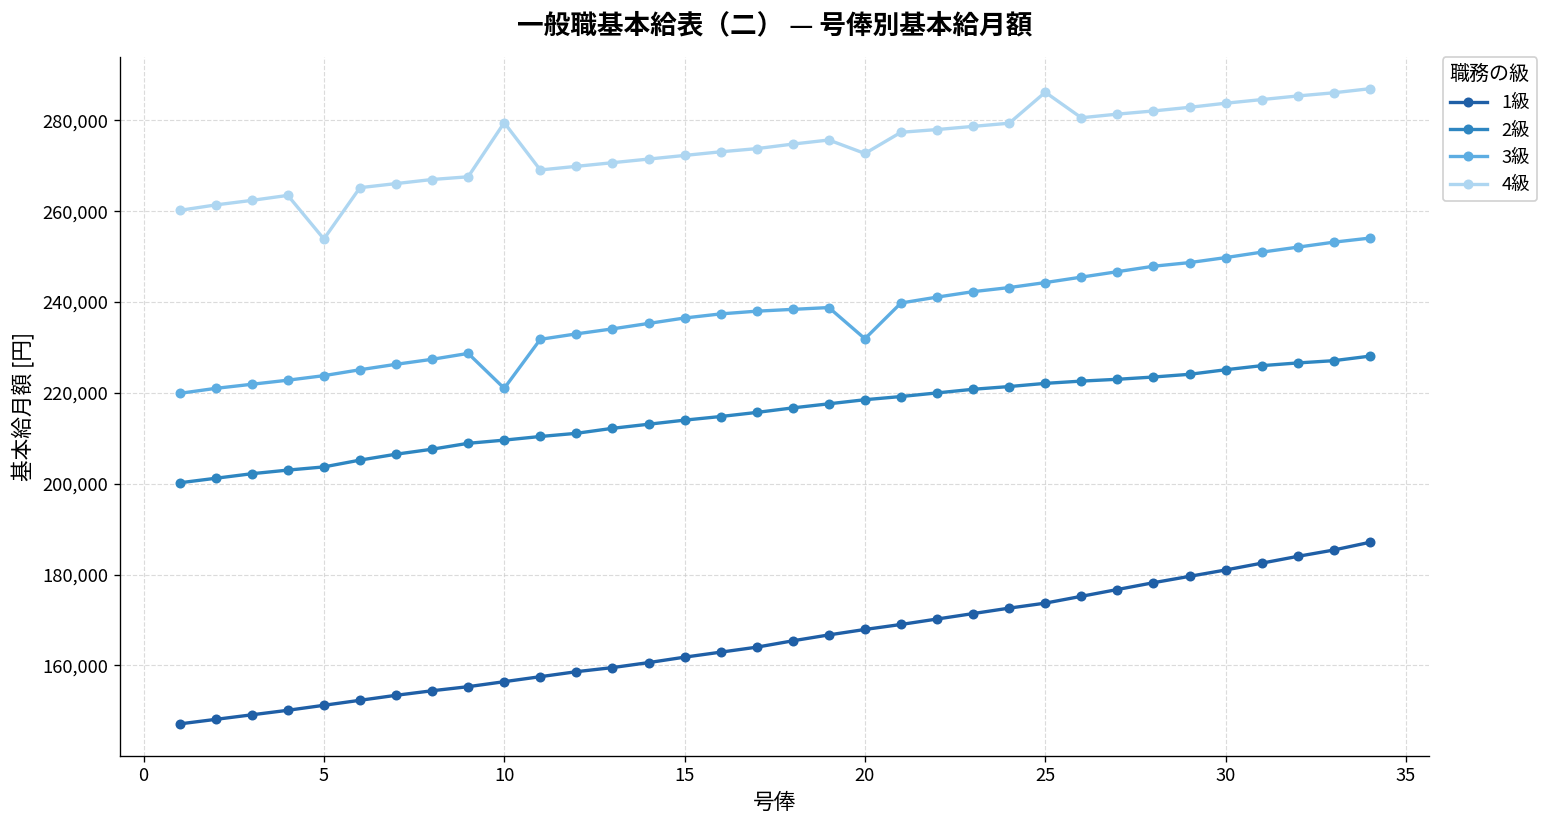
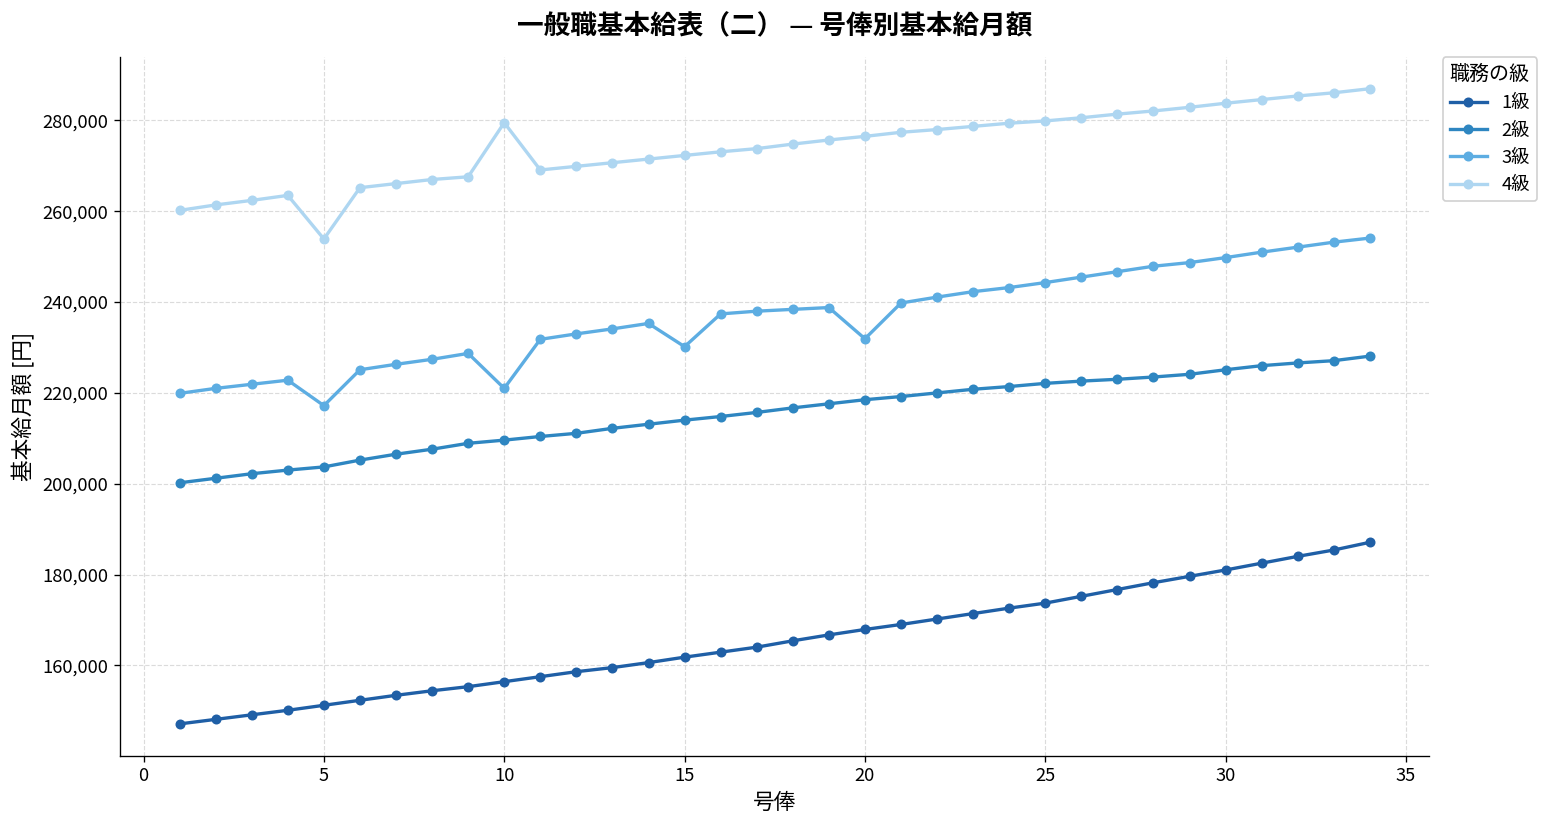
3級, 5: 224,000 -> 217,000
3級, 15: 237,000 -> 230,000
4級, 20: 273,000 -> 277,000
4級, 25: 286,000 -> 280,000
